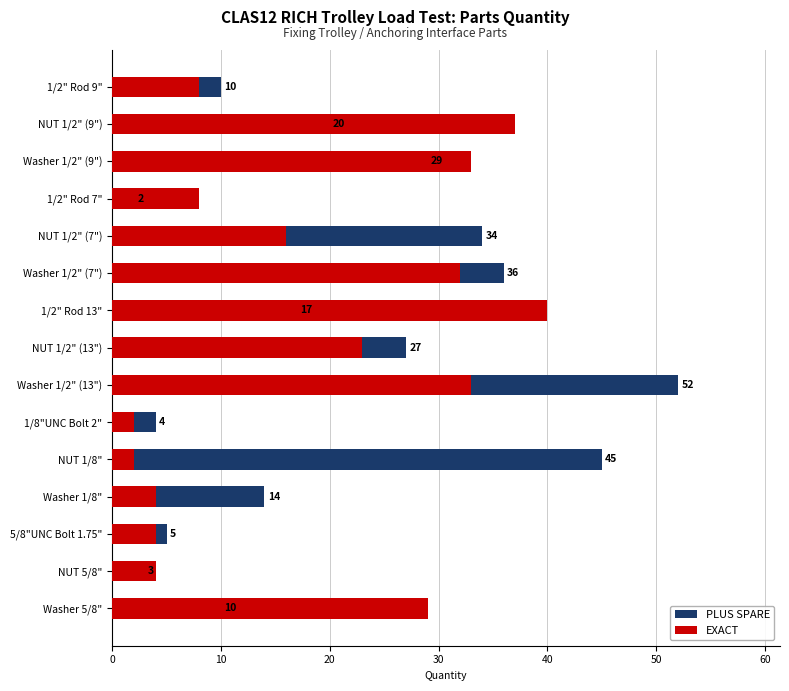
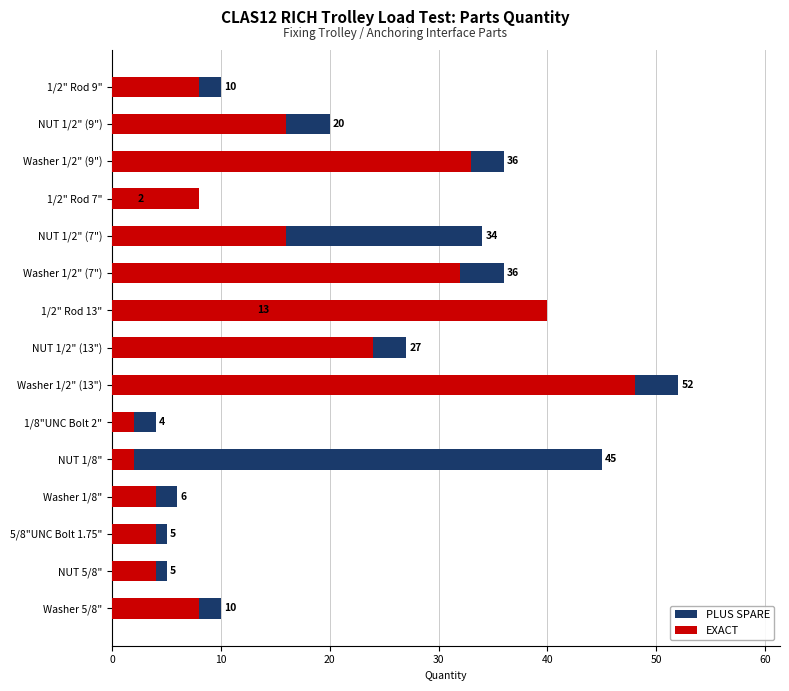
EXACT, NUT 1/2" (9"): 37 -> 16
PLUS SPARE, Washer 1/2" (9"): 29 -> 36
PLUS SPARE, 1/2" Rod 13": 17 -> 13
EXACT, NUT 1/2" (13"): 23 -> 24
EXACT, Washer 1/2" (13"): 33 -> 48
PLUS SPARE, Washer 1/8": 14 -> 6
PLUS SPARE, NUT 5/8": 3 -> 5
EXACT, Washer 5/8": 29 -> 8
